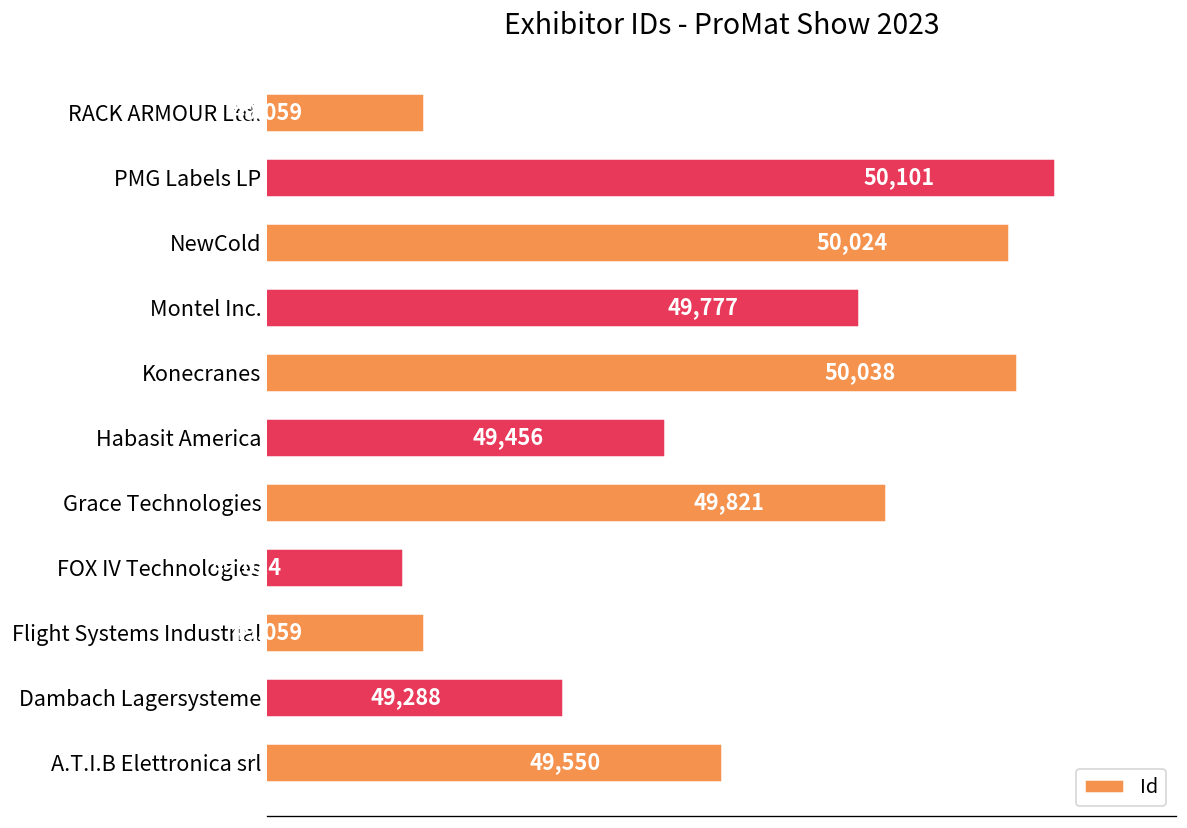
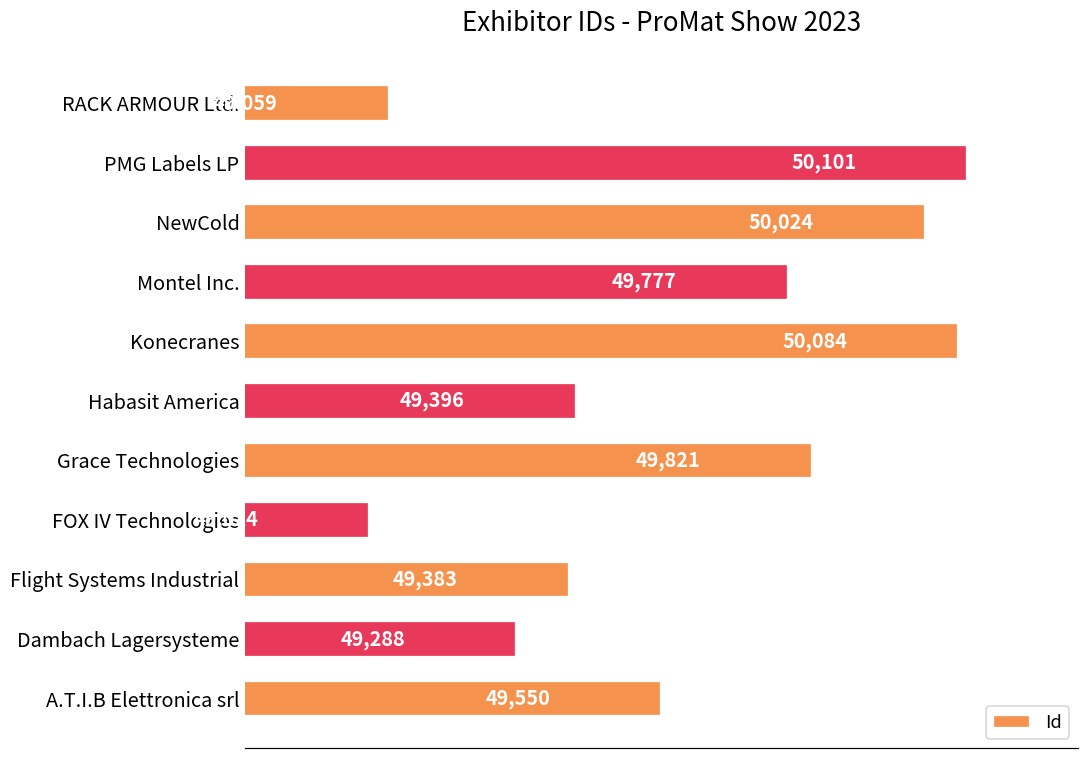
Konecranes: 50,038 -> 50,084
Habasit America: 49,456 -> 49,396
Flight Systems Industrial: 49,059 -> 49,383
